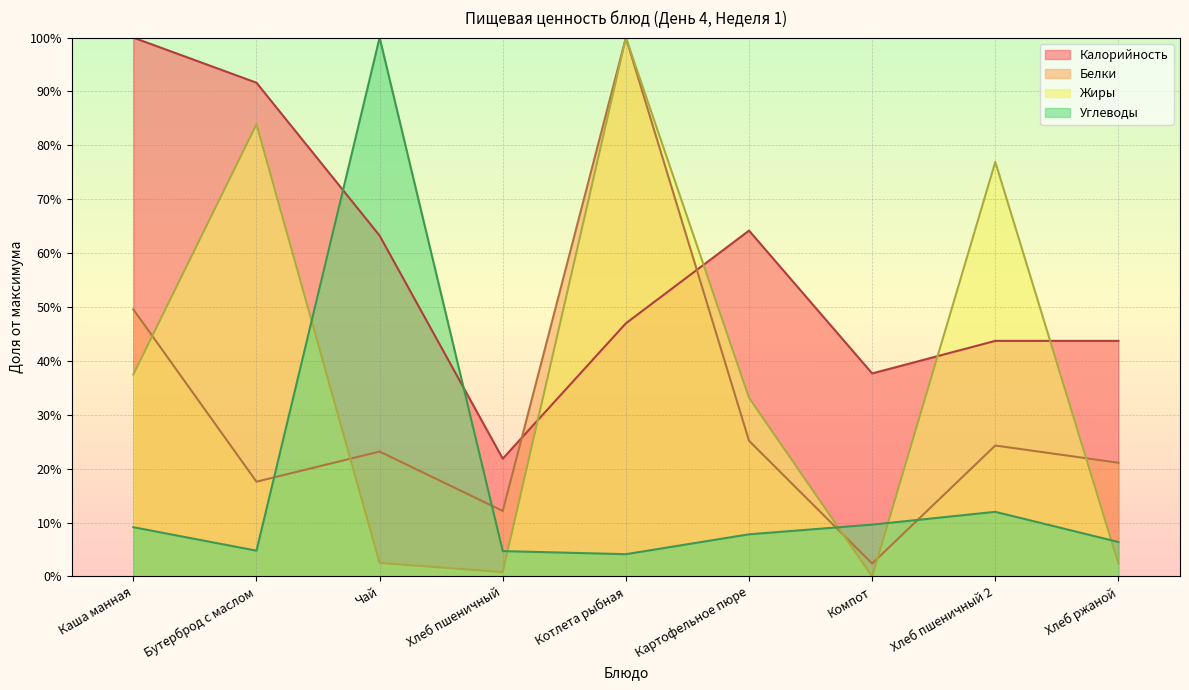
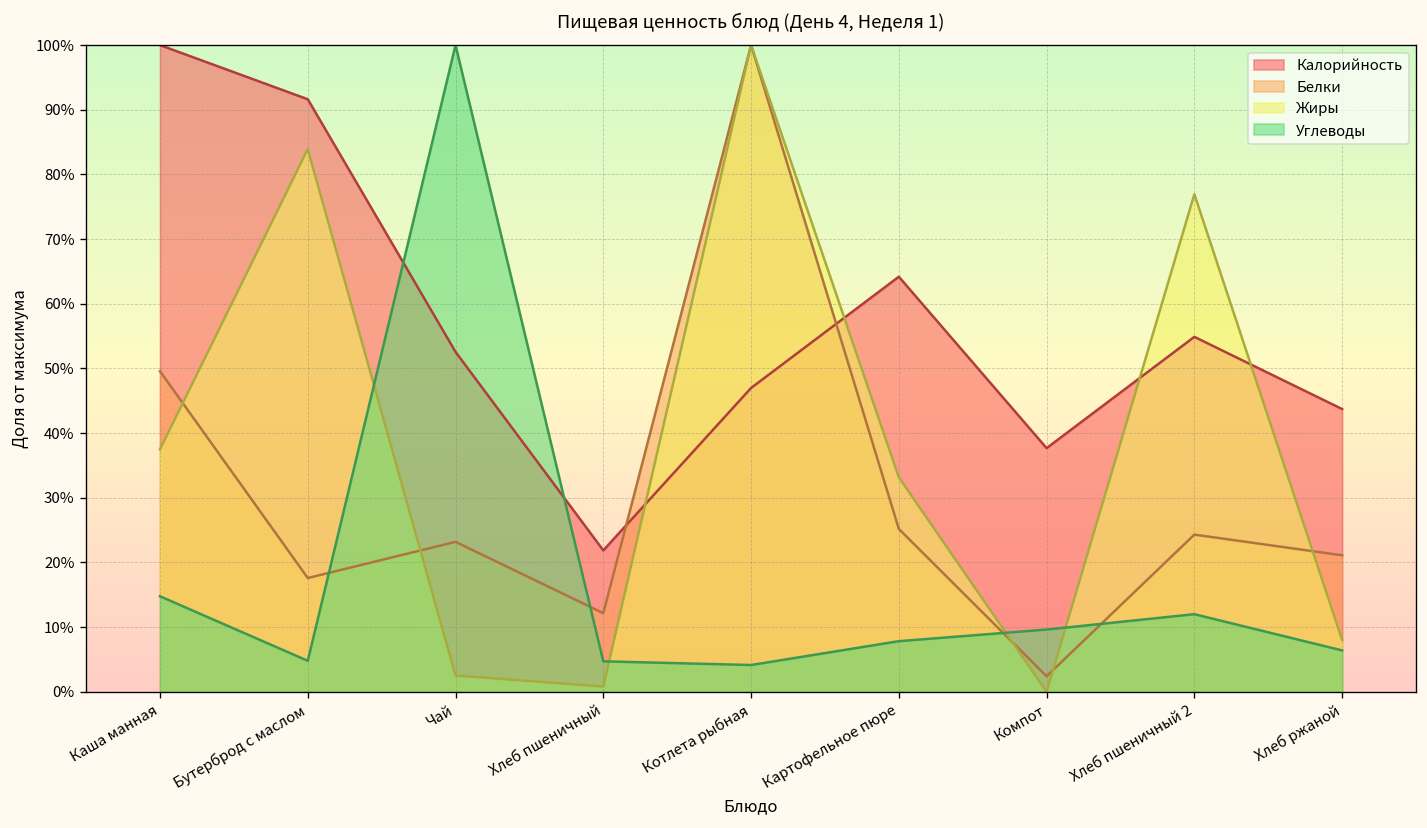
Углеводы, Каша манная: 9% -> 15%
Калорийность, Чай: 63% -> 53%
Калорийность, Хлеб пшеничный 2: 44% -> 55%
Жиры, Хлеб ржаной: 2% -> 8%
